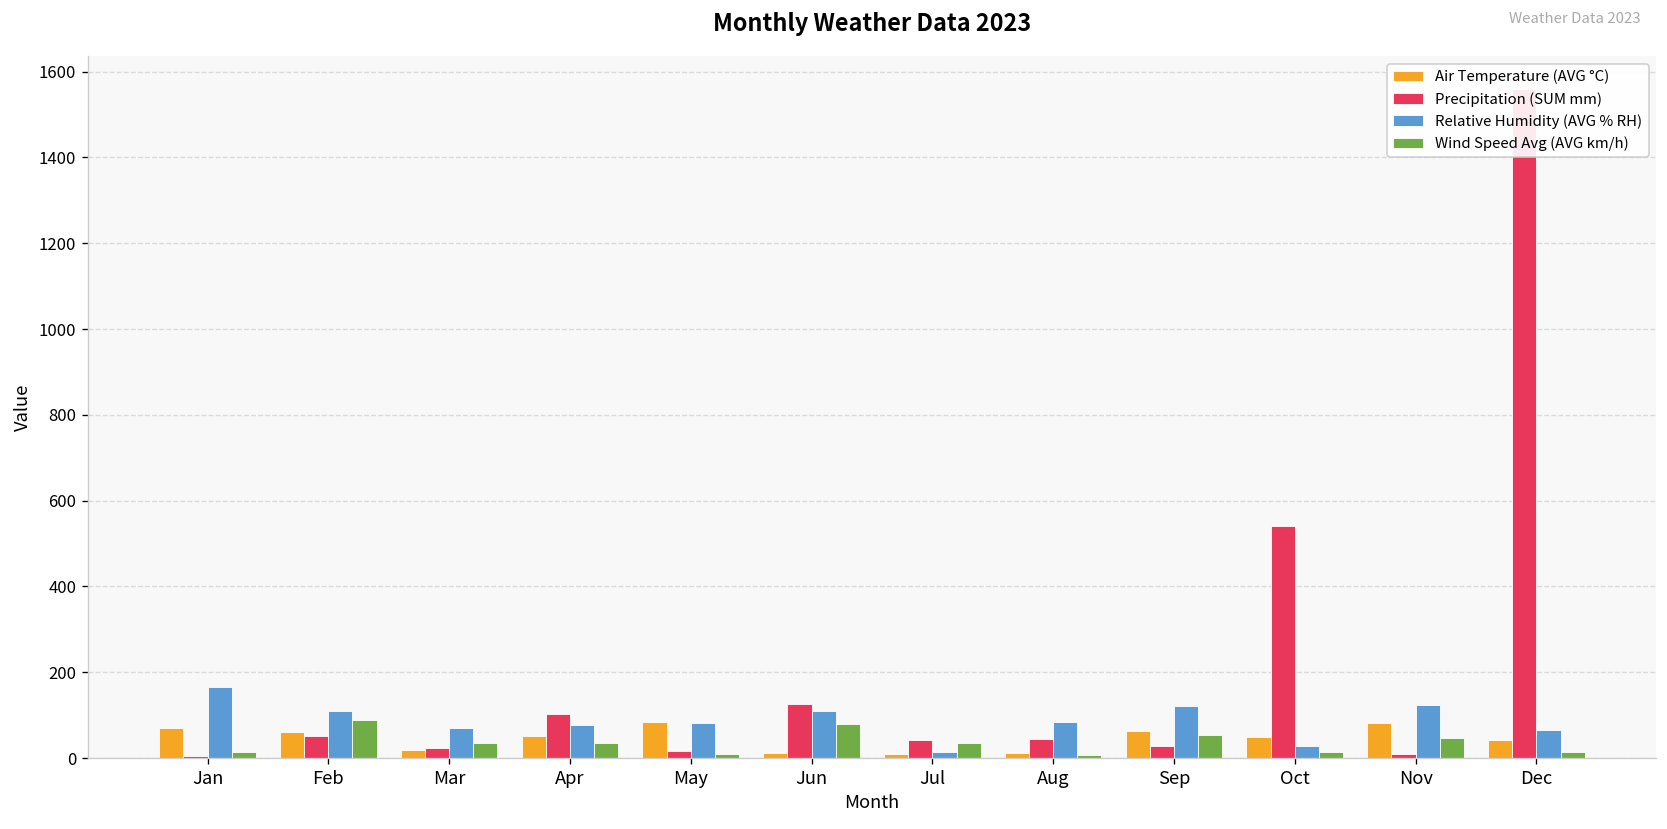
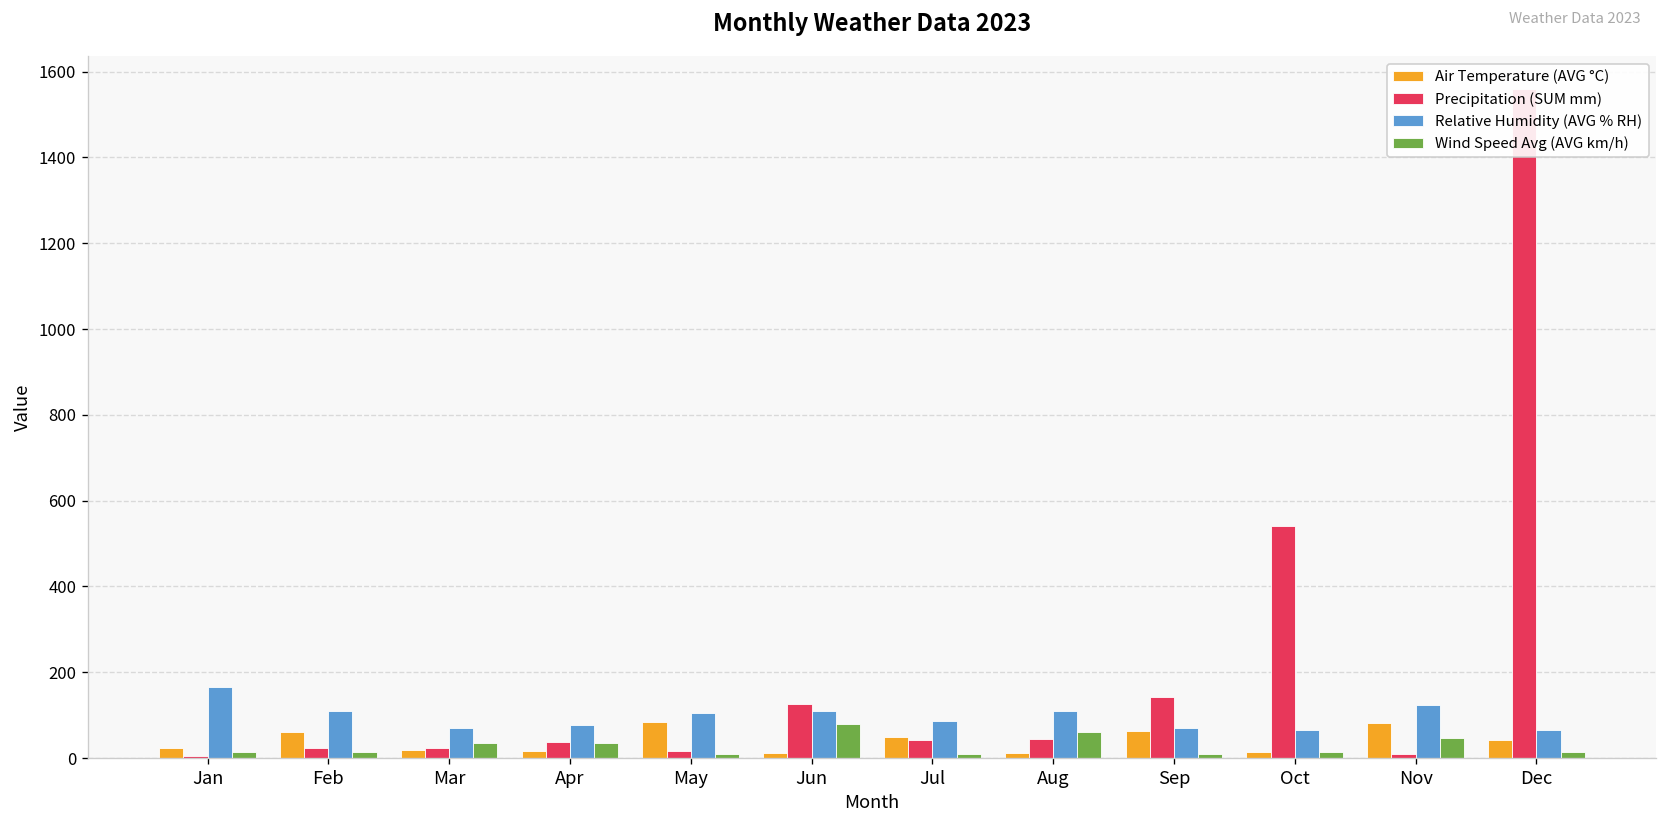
Air Temperature (AVG °C), Jan: 70 -> 20
Precipitation (SUM mm), Feb: 50 -> 20
Wind Speed Avg (AVG km/h), Feb: 90 -> 10
Air Temperature (AVG °C), Apr: 50 -> 20
Precipitation (SUM mm), Apr: 100 -> 40
Relative Humidity (AVG % RH), May: 80 -> 110
Air Temperature (AVG °C), Jul: 10 -> 50
Relative Humidity (AVG % RH), Jul: 10 -> 90
Wind Speed Avg (AVG km/h), Jul: 30 -> 10
Relative Humidity (AVG % RH), Aug: 80 -> 110
Wind Speed Avg (AVG km/h), Aug: 10 -> 60
Precipitation (SUM mm), Sep: 30 -> 140
Relative Humidity (AVG % RH), Sep: 120 -> 70
Wind Speed Avg (AVG km/h), Sep: 50 -> 10
Air Temperature (AVG °C), Oct: 50 -> 10
Relative Humidity (AVG % RH), Oct: 30 -> 70
